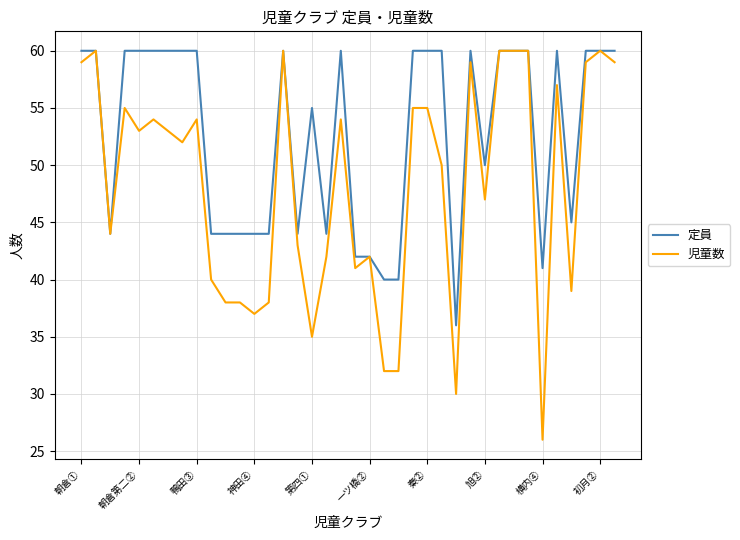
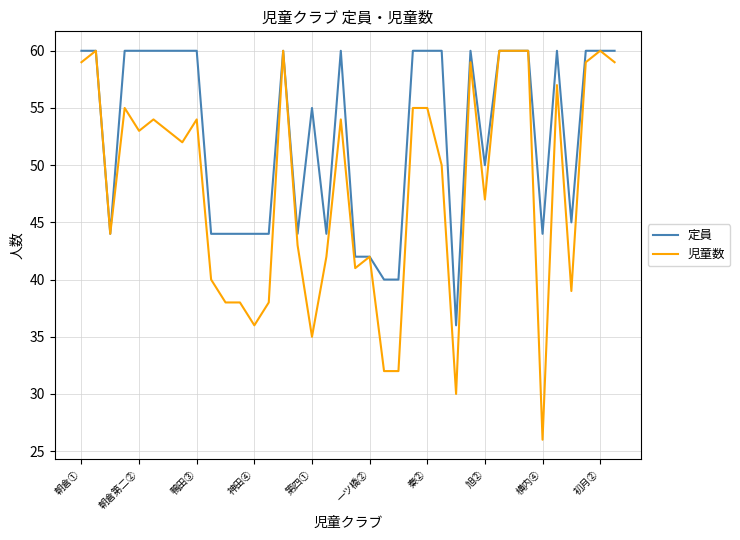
児童数, 神田④: 37 -> 36
定員, 横内④: 41 -> 44
